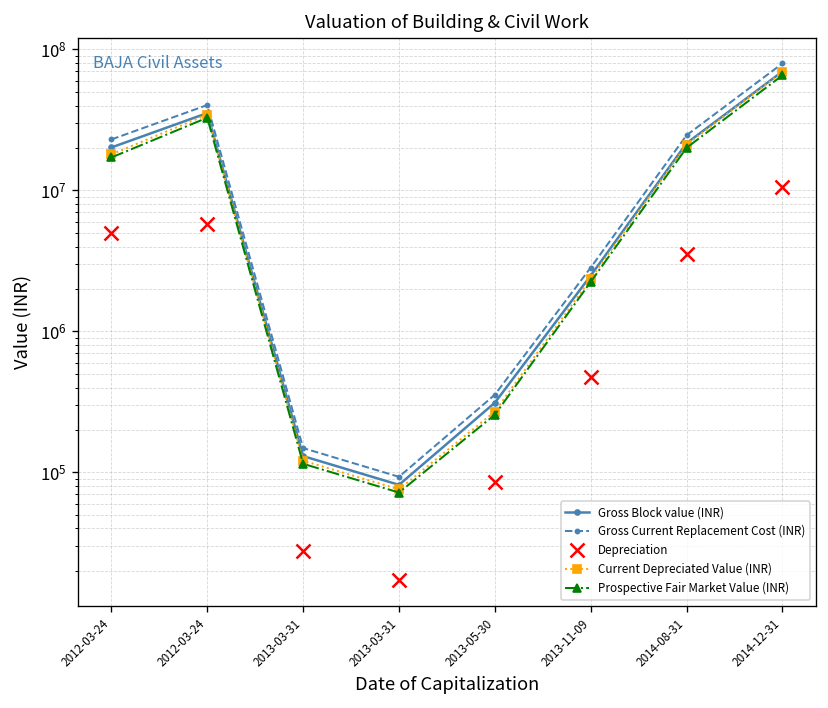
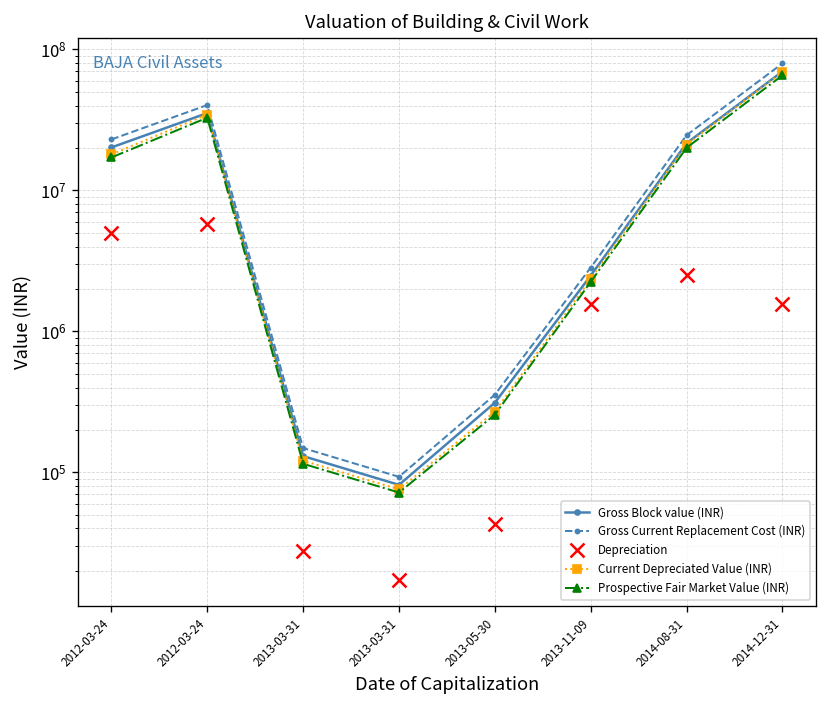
Depreciation, 2013-05-30: 90000 -> 43000
Depreciation, 2013-11-09: 470000 -> 1600000
Depreciation, 2014-08-31: 3500000 -> 2500000
Depreciation, 2014-12-31: 11000000 -> 1600000
